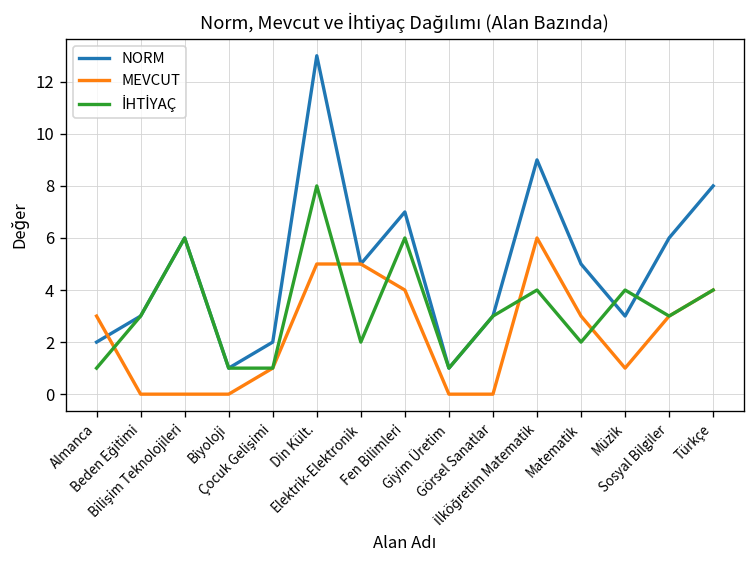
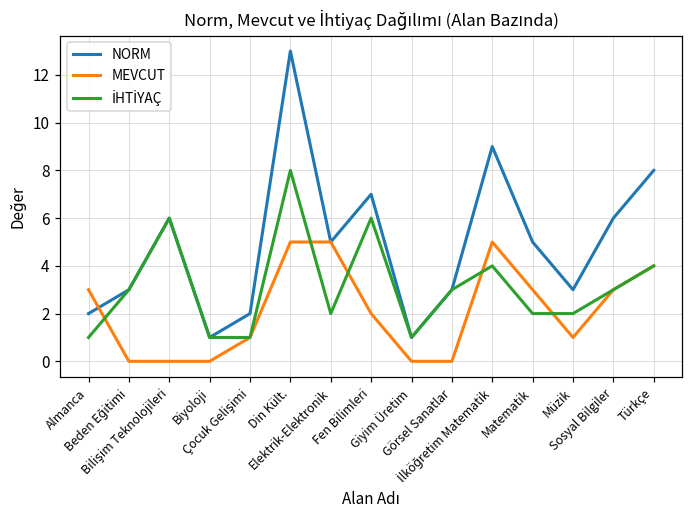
MEVCUT, Fen Bilimleri: 4 -> 2
MEVCUT, İlköğretim Matematik: 6 -> 5
İHTİYAÇ, Müzik: 4 -> 2
